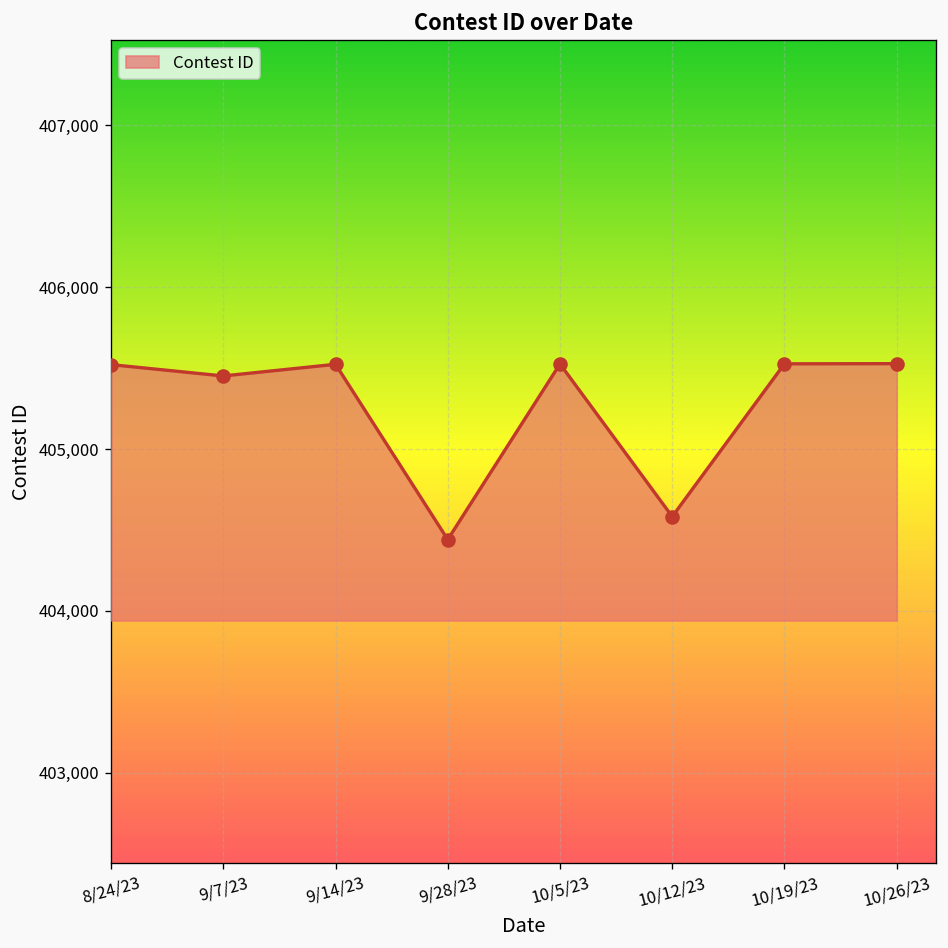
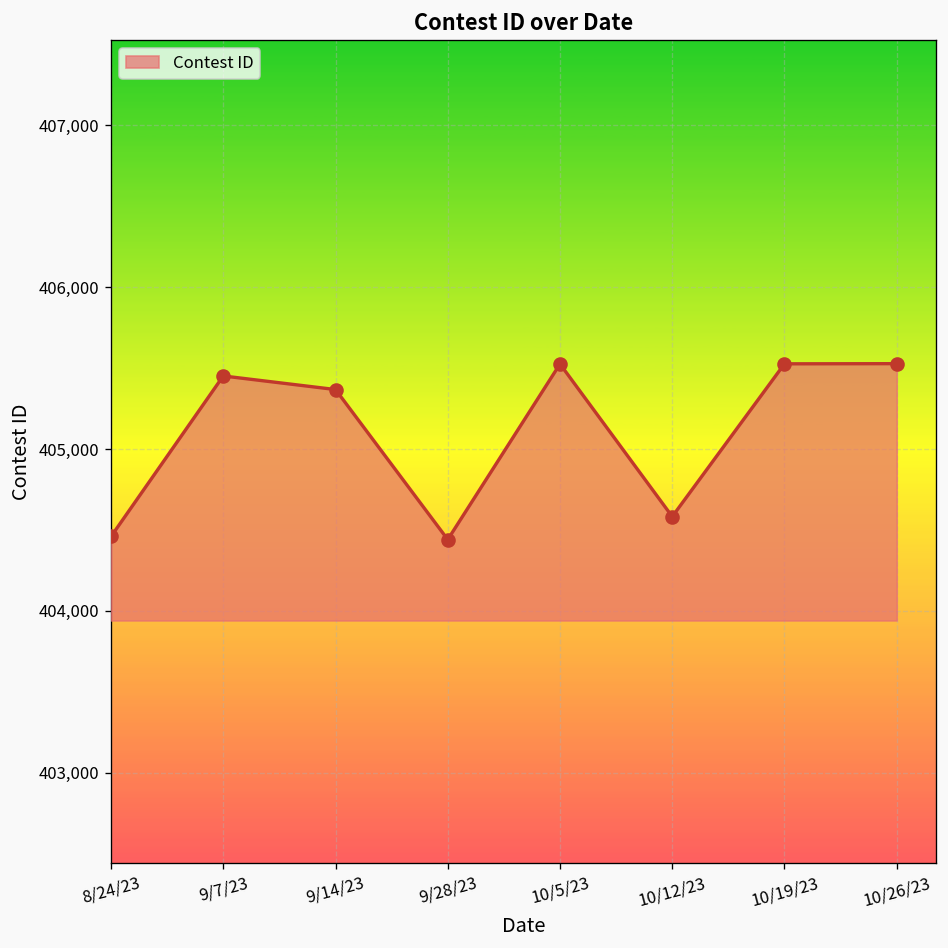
8/24/23: 405,520 -> 404,460
9/14/23: 405,520 -> 405,370
